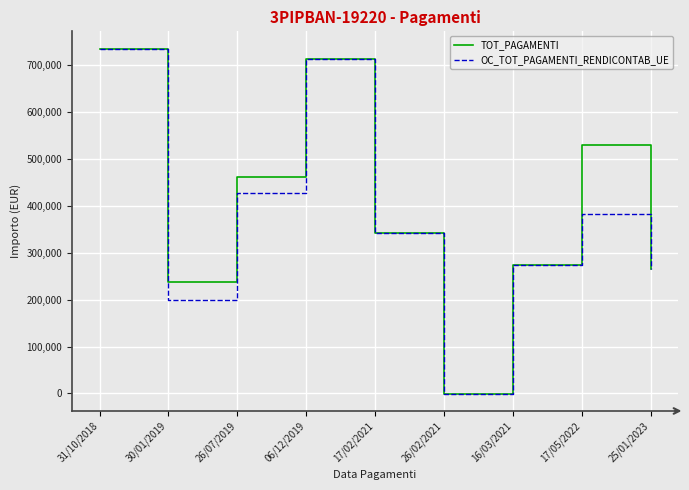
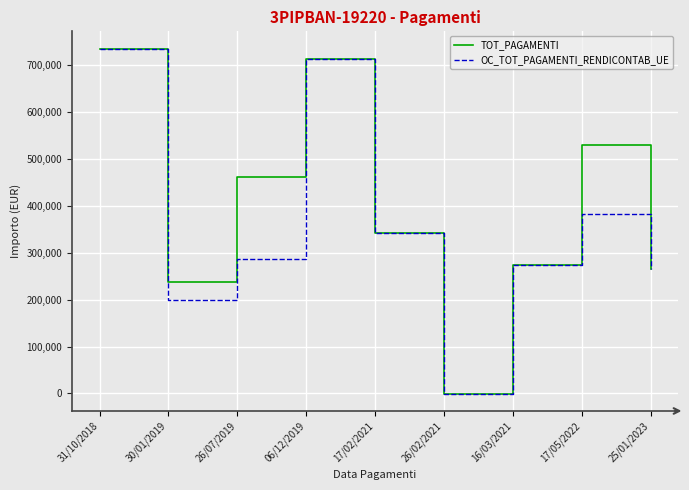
OC_TOT_PAGAMENTI_RENDICONTAB_UE, 26/07/2019: 430,000 -> 290,000
